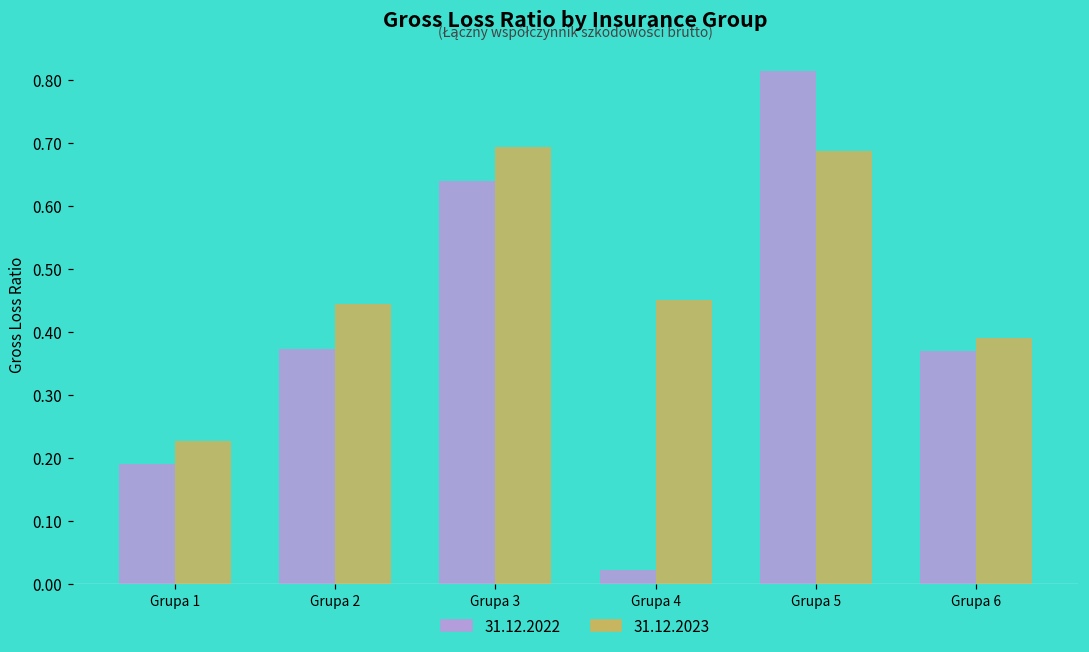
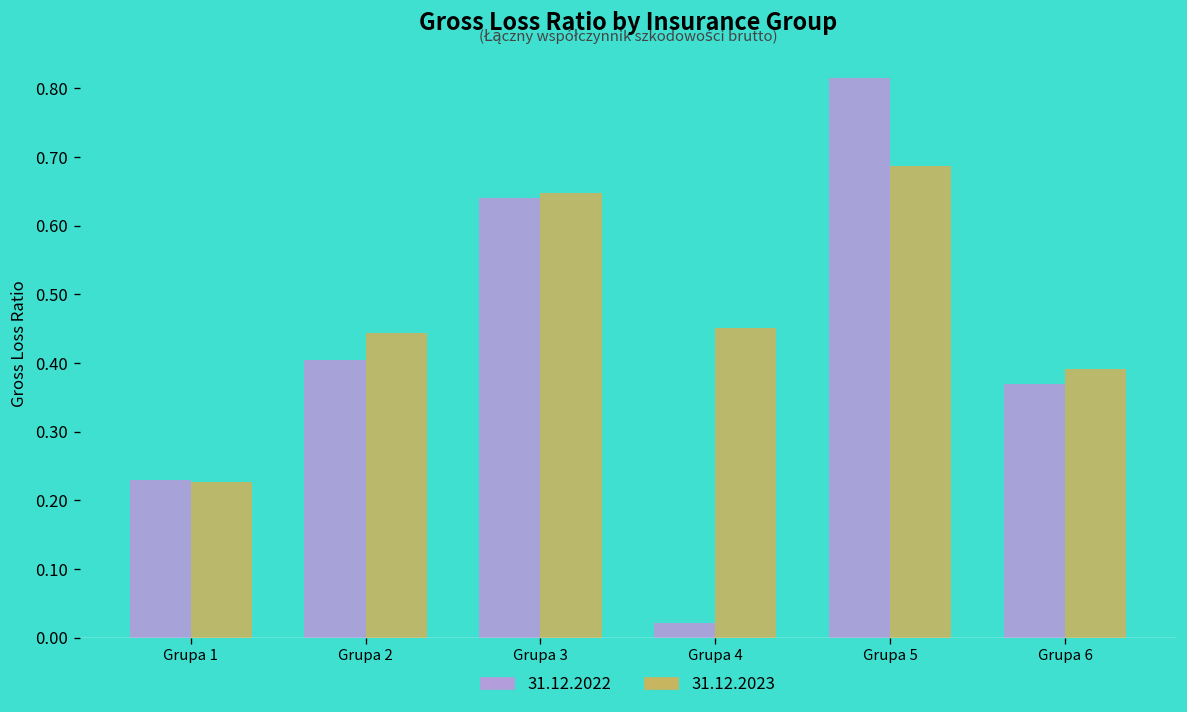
31.12.2022, Grupa 1: 0.19 -> 0.23
31.12.2022, Grupa 2: 0.37 -> 0.40
31.12.2023, Grupa 3: 0.69 -> 0.65
